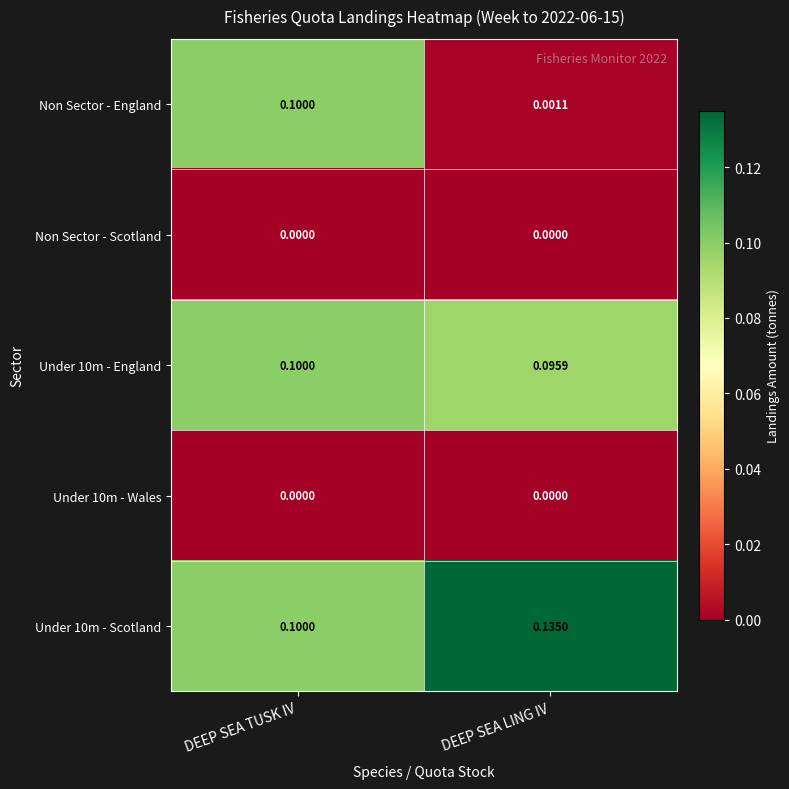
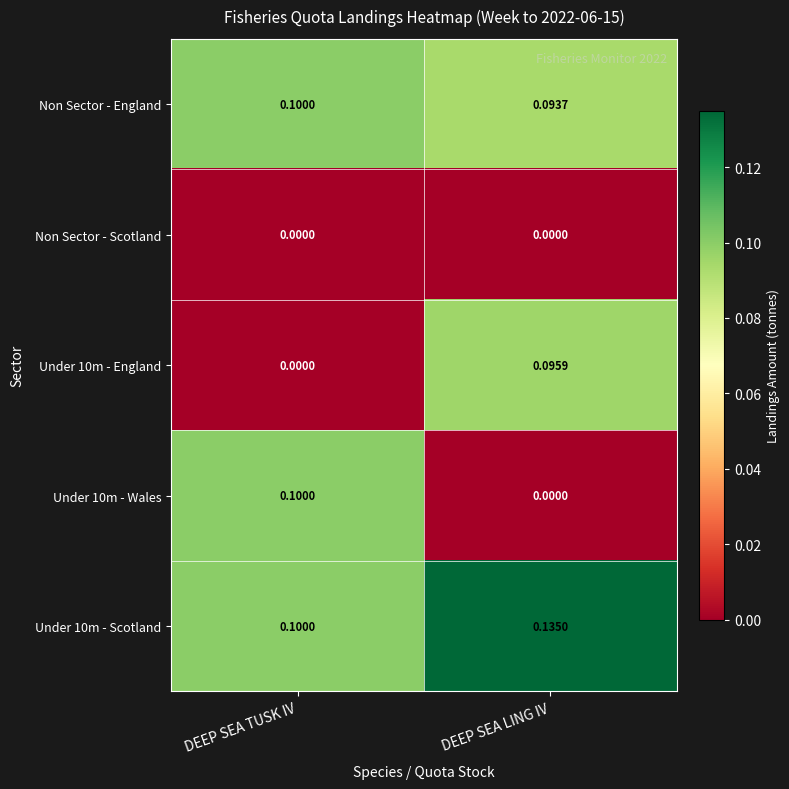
Non Sector - England, DEEP SEA LING IV: 0.0011 -> 0.0937
Under 10m - England, DEEP SEA TUSK IV: 0.1000 -> 0.0000
Under 10m - Wales, DEEP SEA TUSK IV: 0.0000 -> 0.1000
